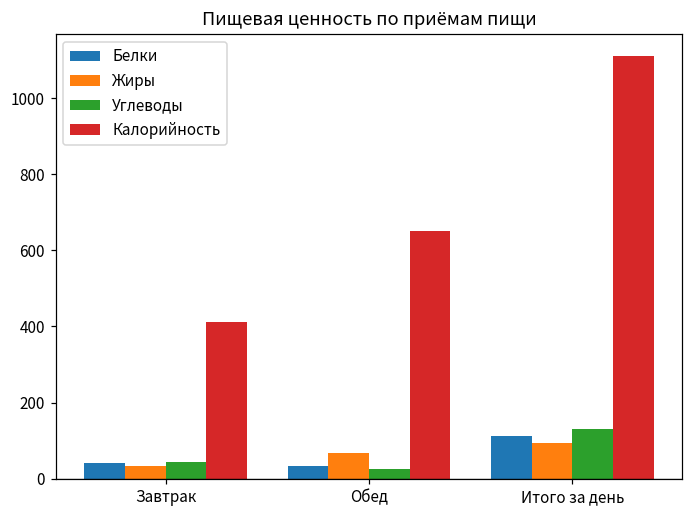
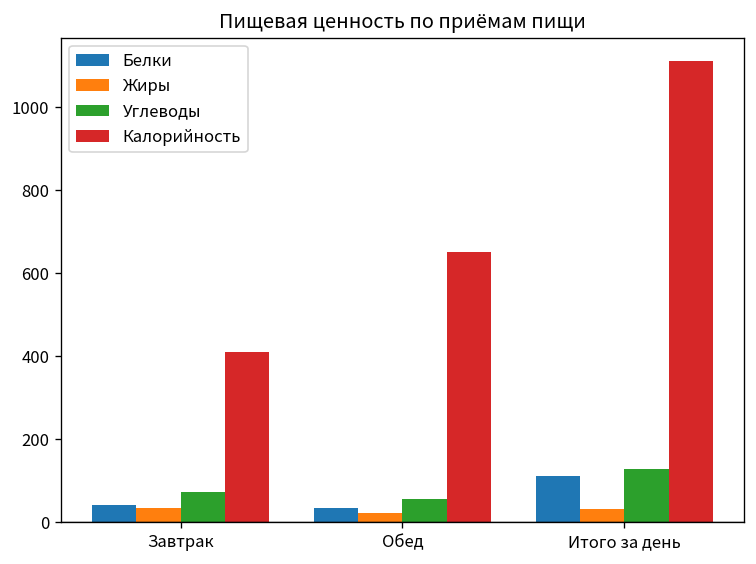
Углеводы, Завтрак: 40 -> 70
Жиры, Обед: 70 -> 20
Углеводы, Обед: 30 -> 60
Жиры, Итого за день: 90 -> 30
